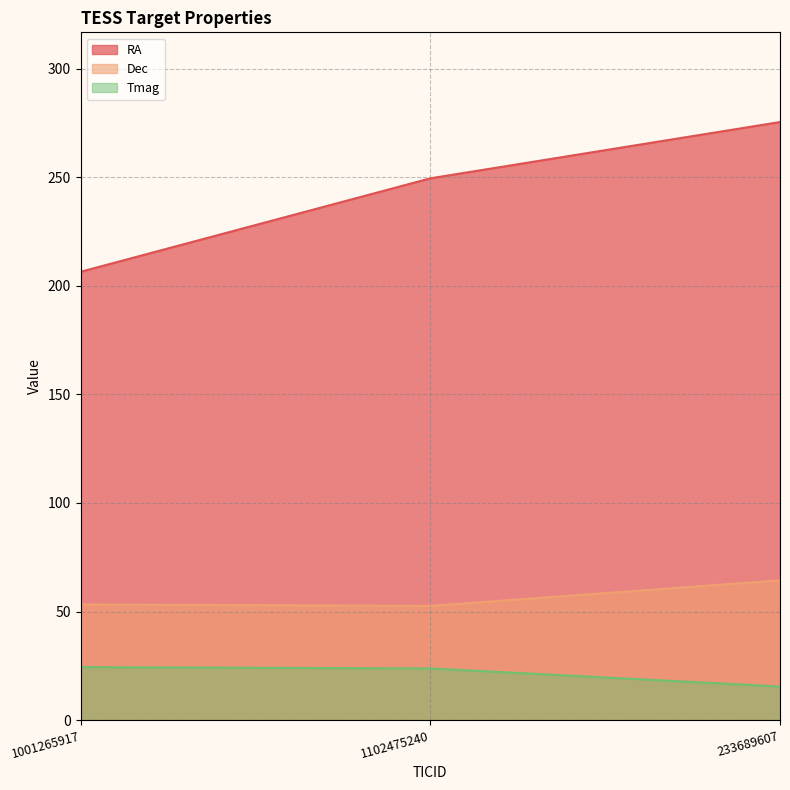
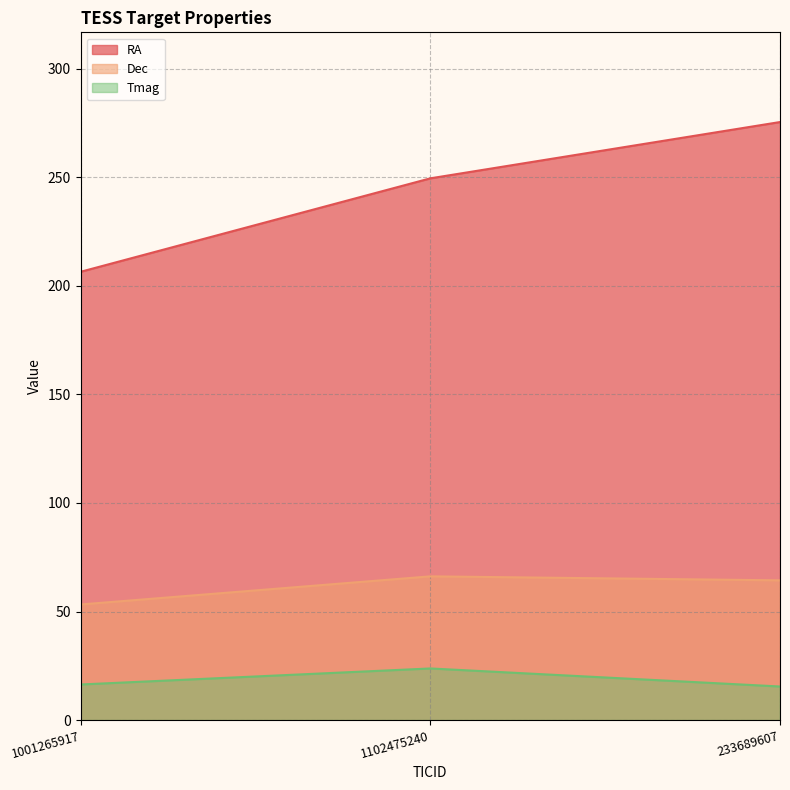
Tmag, 1001265917: 24 -> 16
Dec, 1102475240: 53 -> 66
